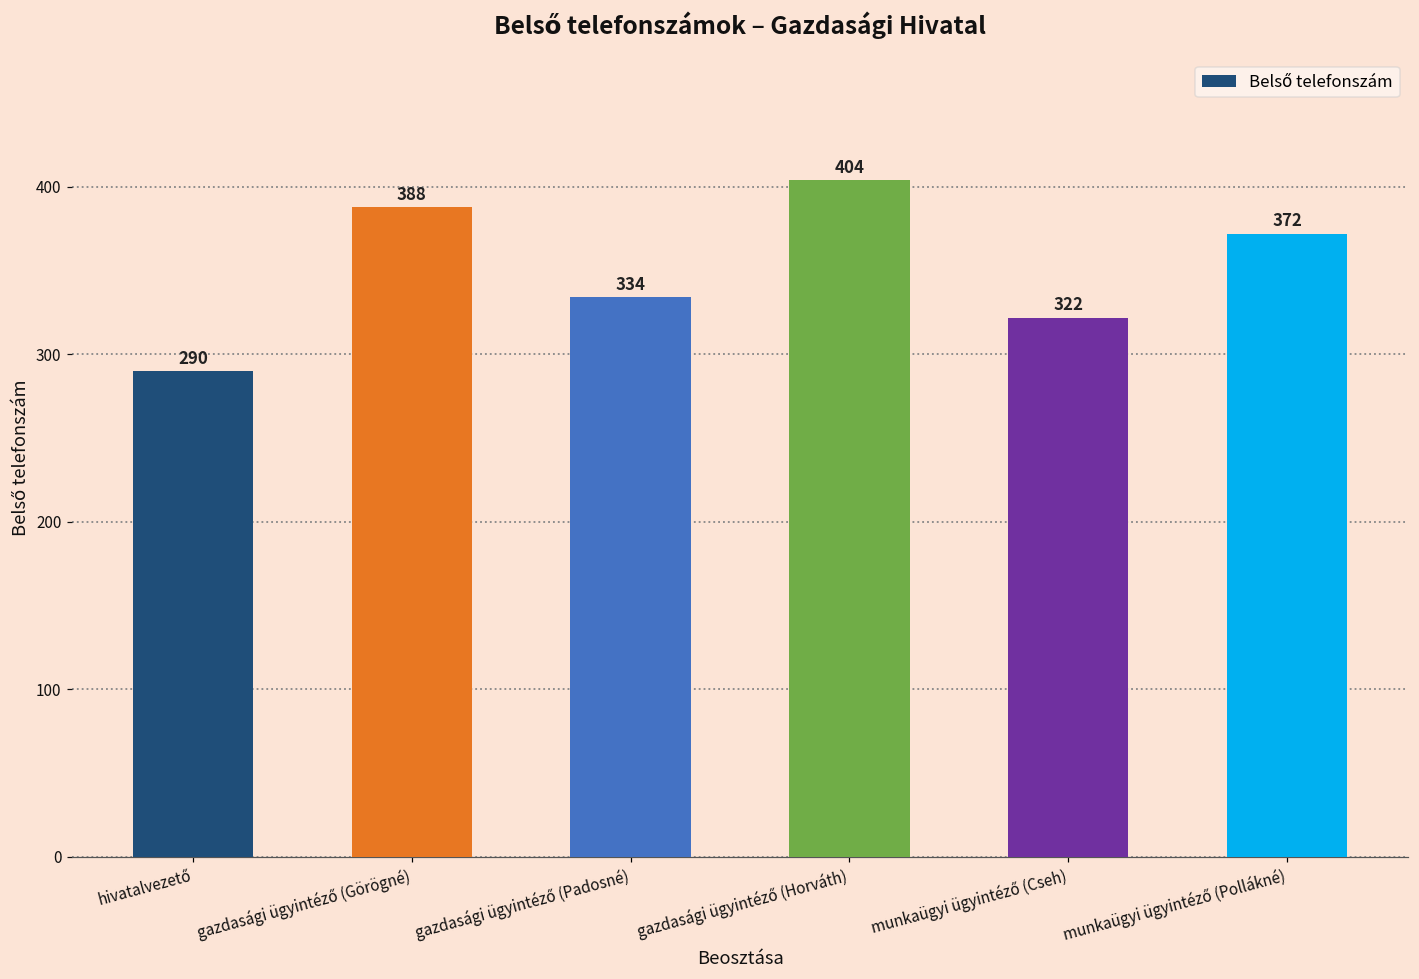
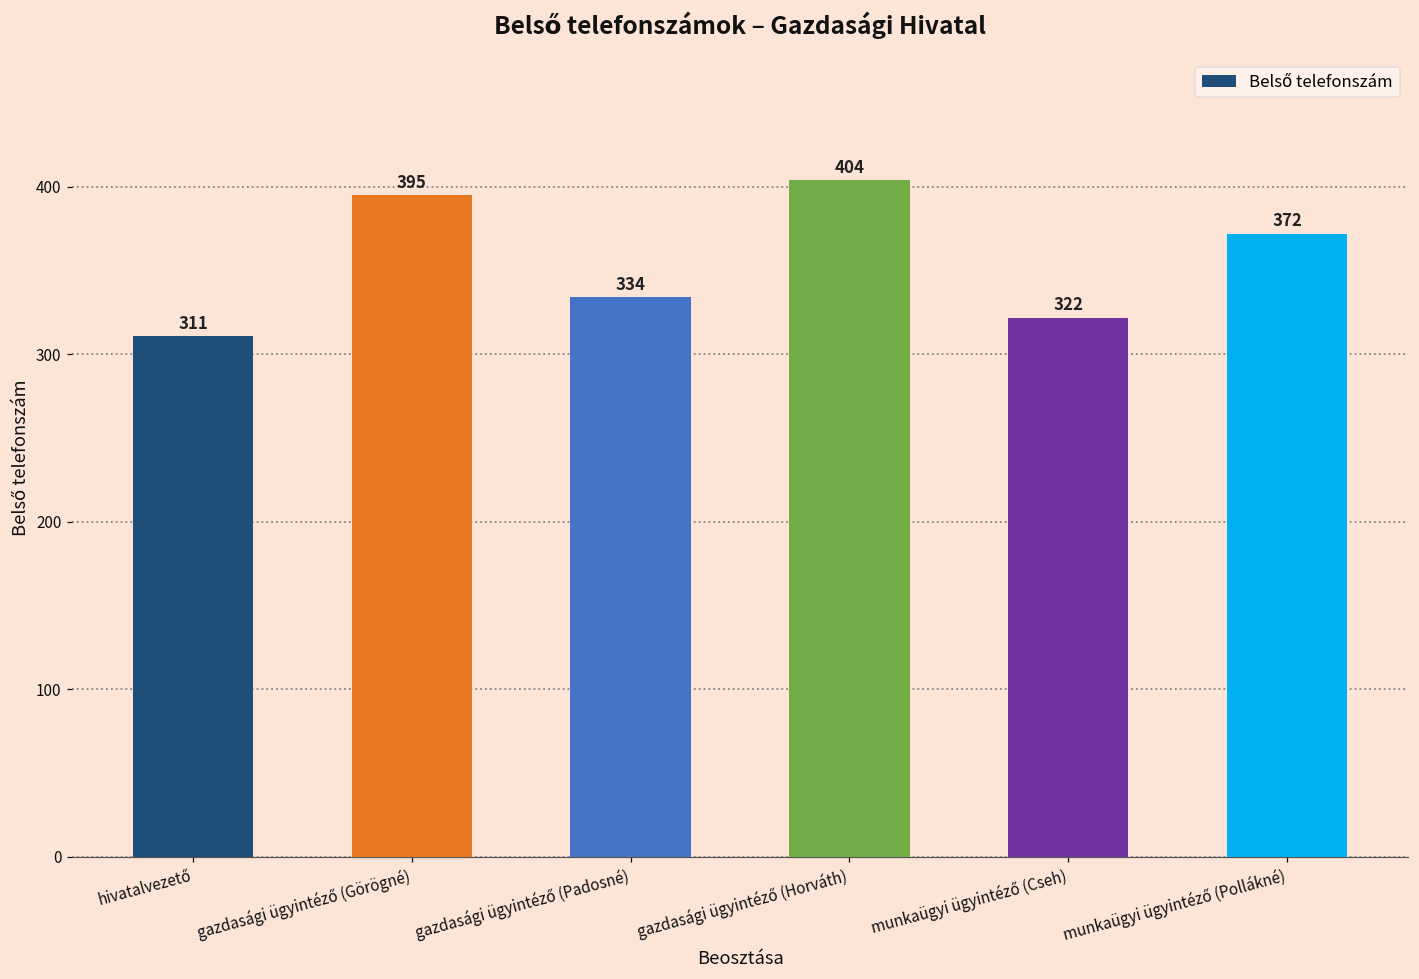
hivatalvezető: 290 -> 311
gazdasági ügyintéző (Görögné): 388 -> 395
